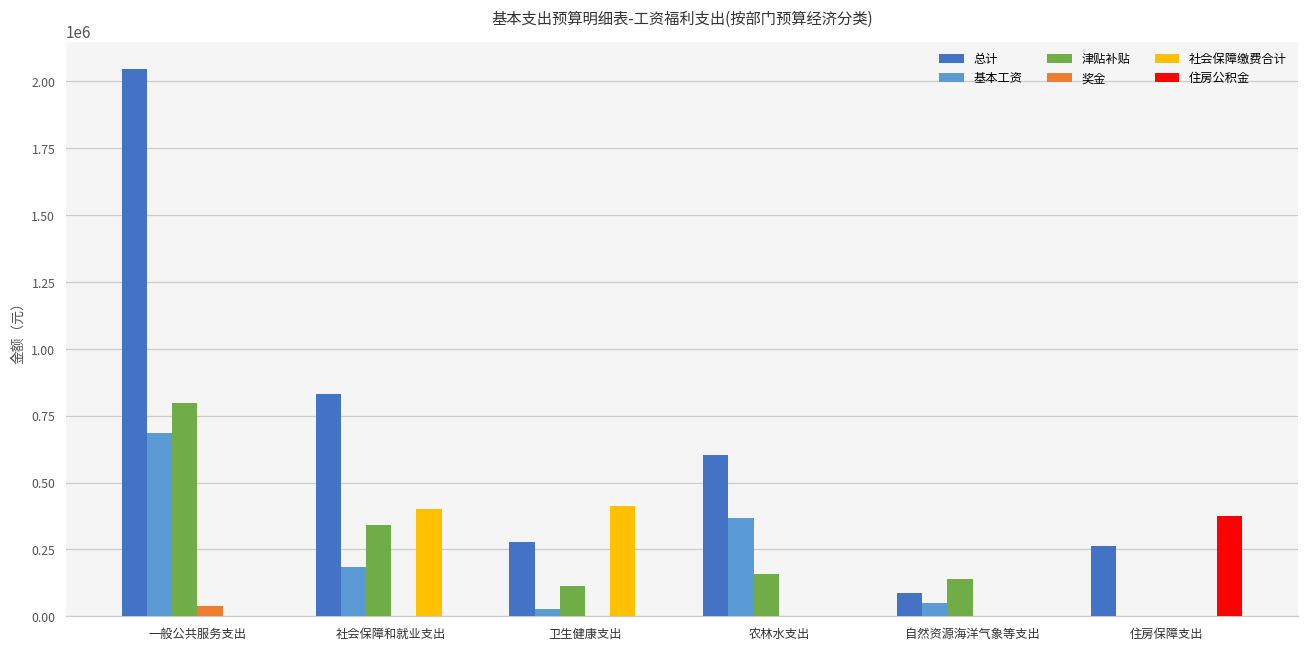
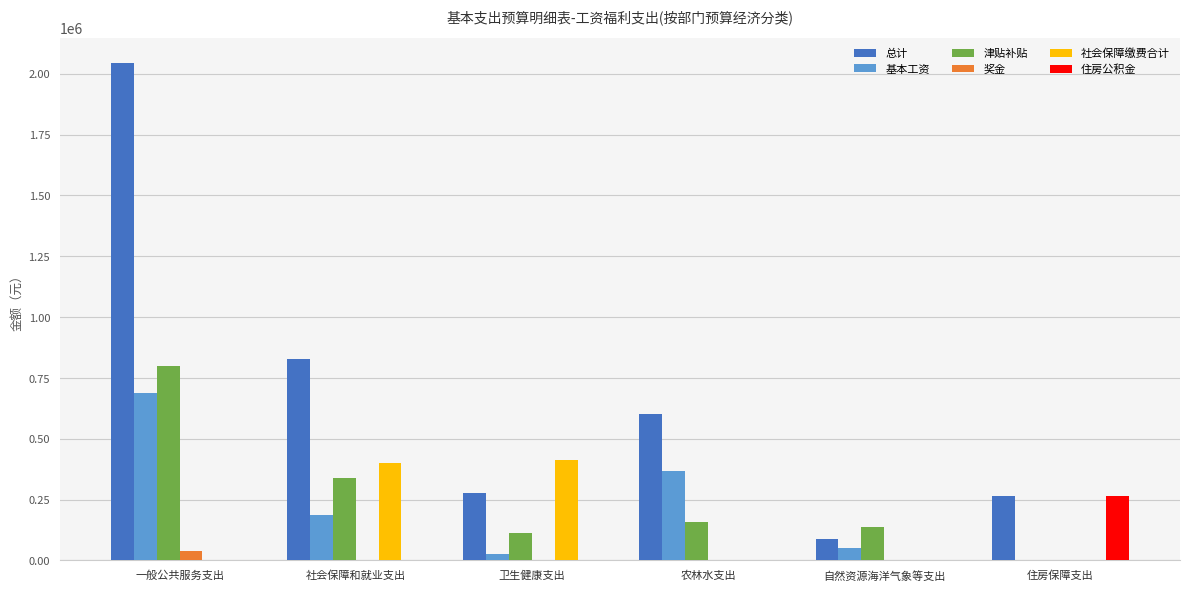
住房公积金, 住房保障支出: 370000 -> 260000
